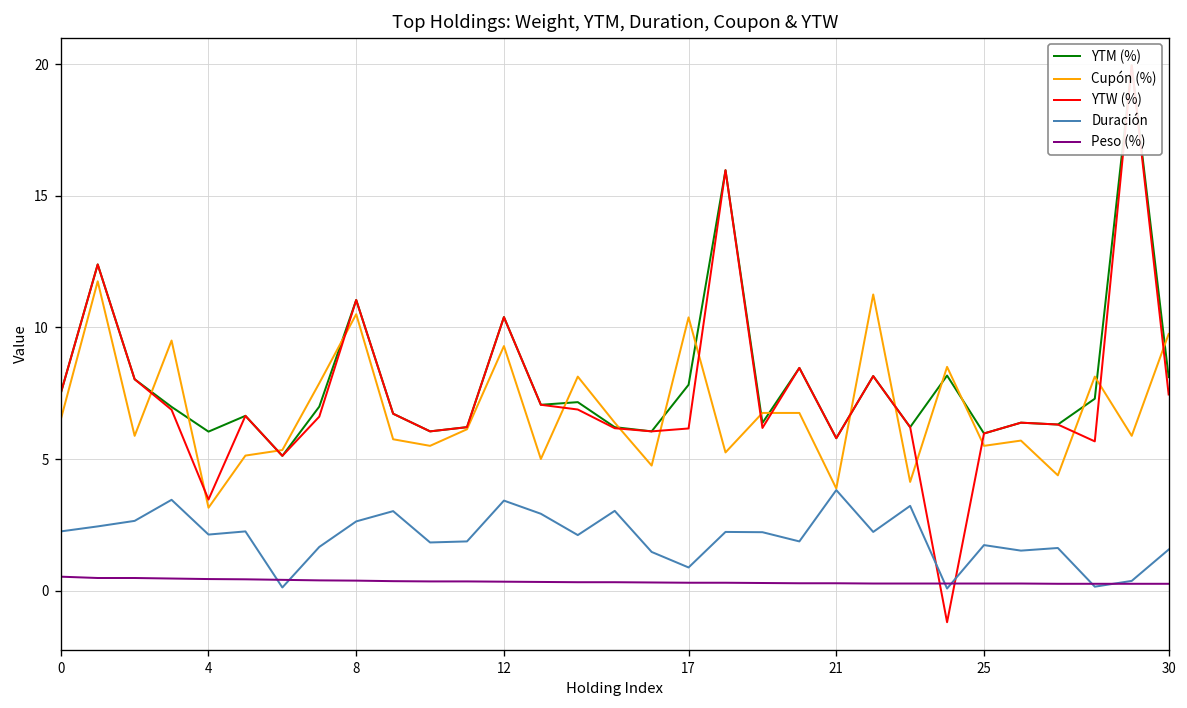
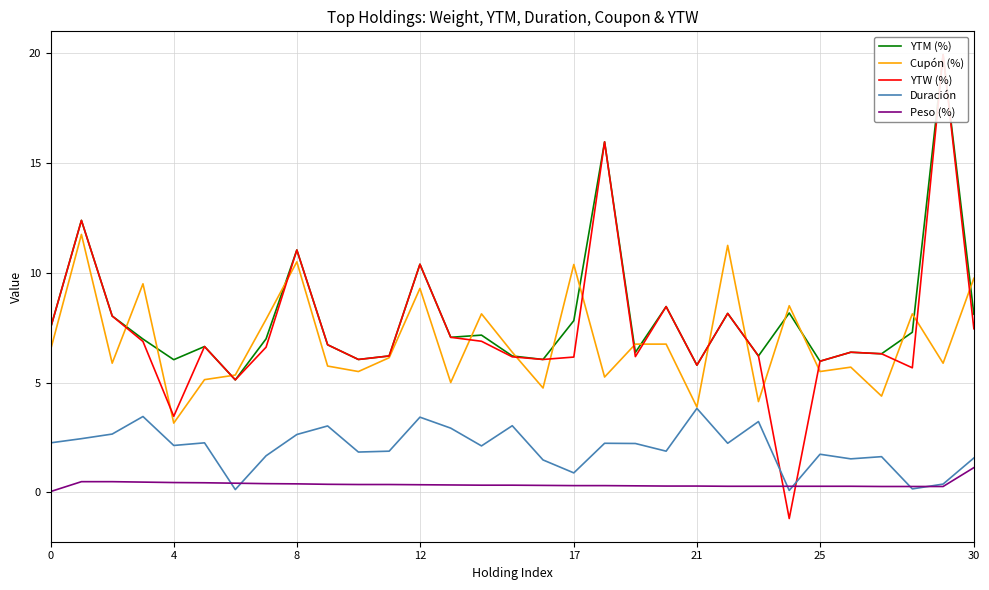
Peso (%), 0: 0.5 -> 0.0
Peso (%), 30: 0.3 -> 1.1
